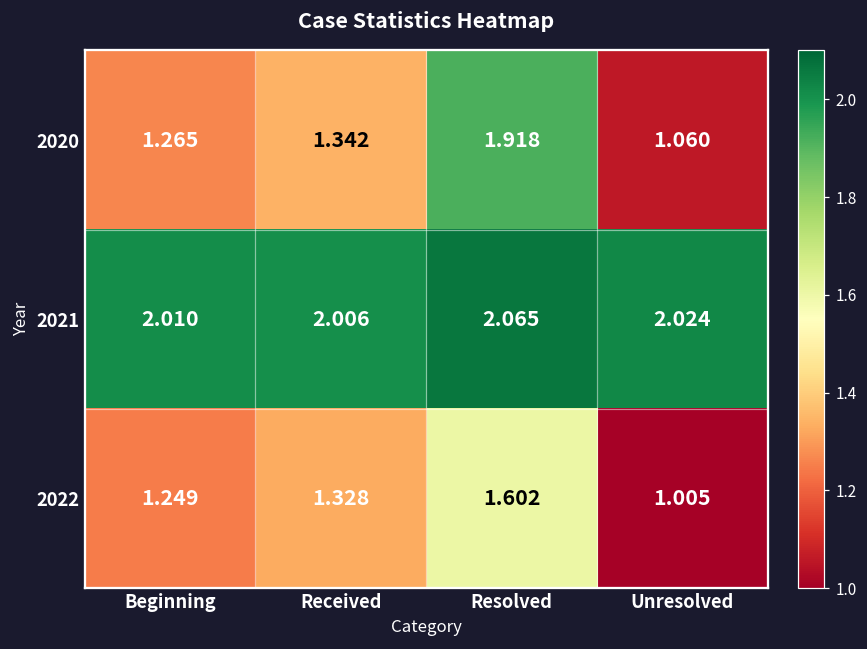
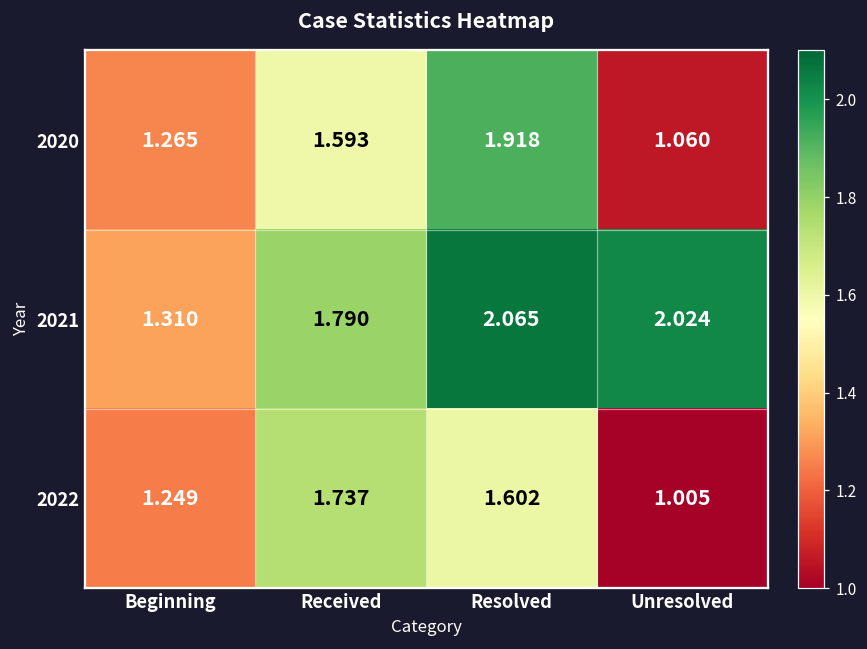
2020, Received: 1.342 -> 1.593
2021, Beginning: 2.010 -> 1.310
2021, Received: 2.006 -> 1.790
2022, Received: 1.328 -> 1.737
